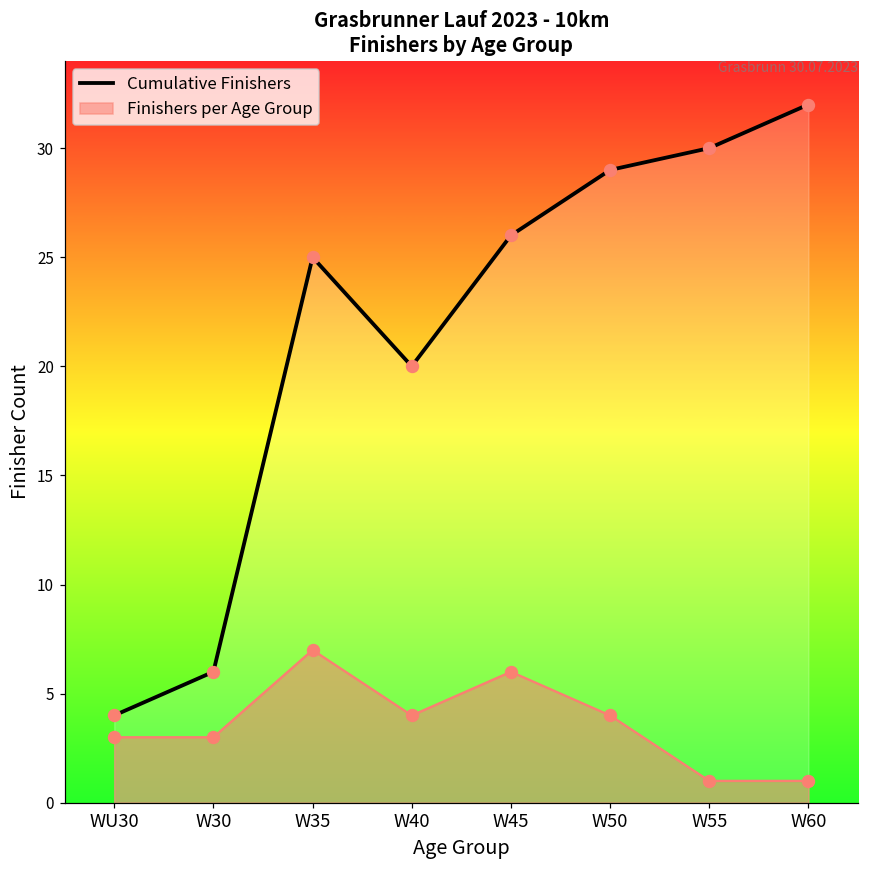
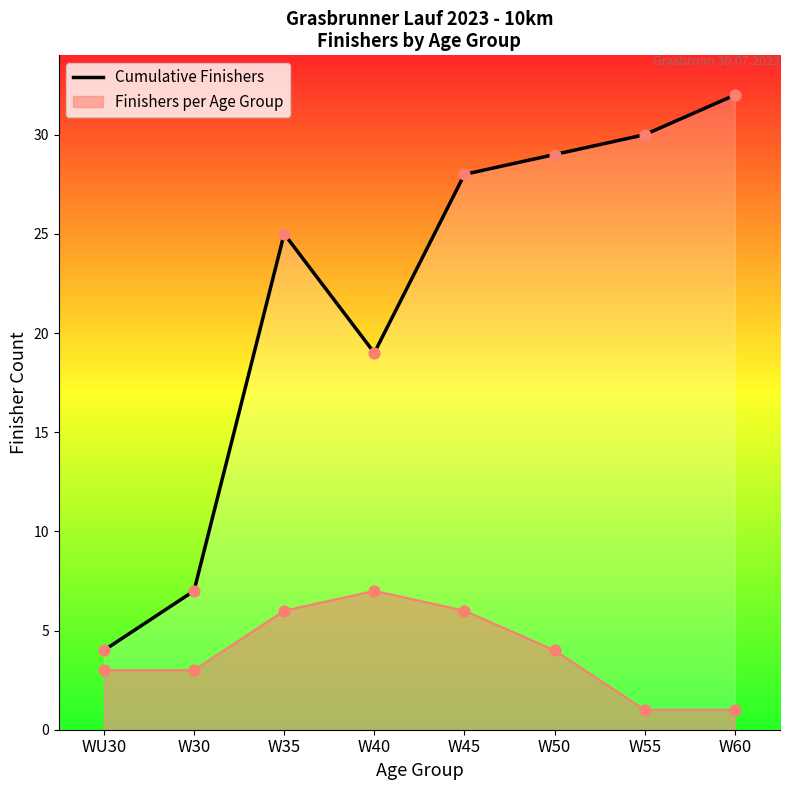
Cumulative Finishers, W30: 6 -> 7
Finishers per Age Group, W35: 7 -> 6
Cumulative Finishers, W40: 20 -> 19
Finishers per Age Group, W40: 4 -> 7
Cumulative Finishers, W45: 26 -> 28
